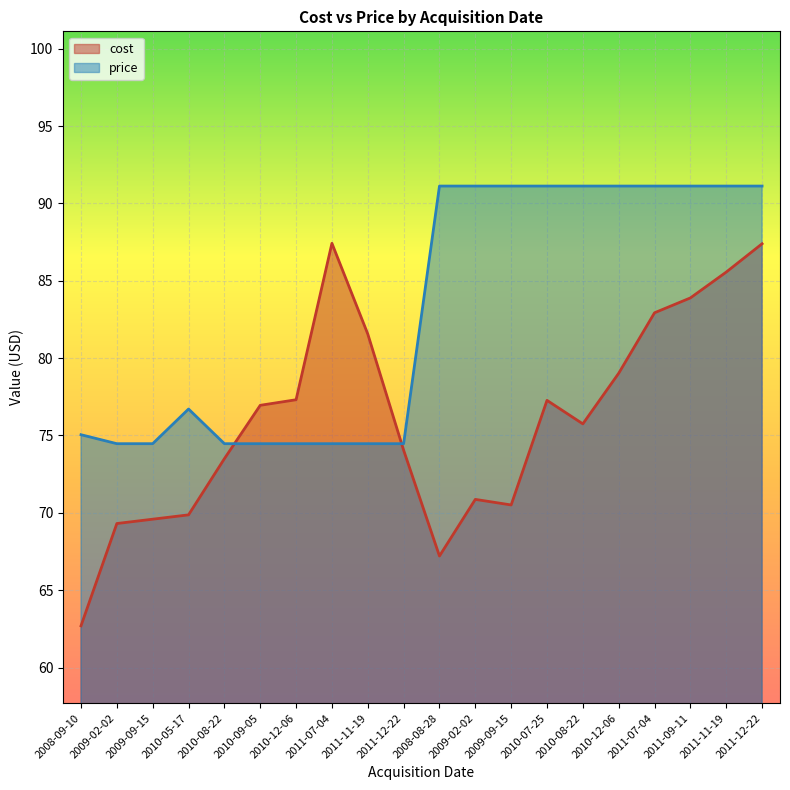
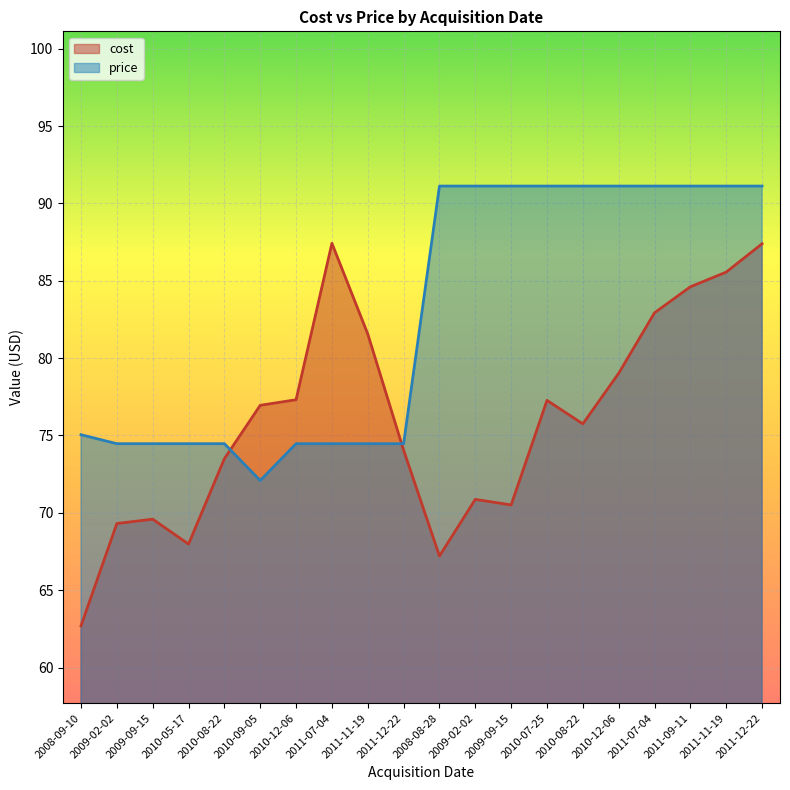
cost, 2010-05-17: 69.9 -> 68.0
price, 2010-05-17: 76.7 -> 74.5
price, 2010-09-05: 74.5 -> 72.1
cost, 2011-09-11: 83.9 -> 84.6
